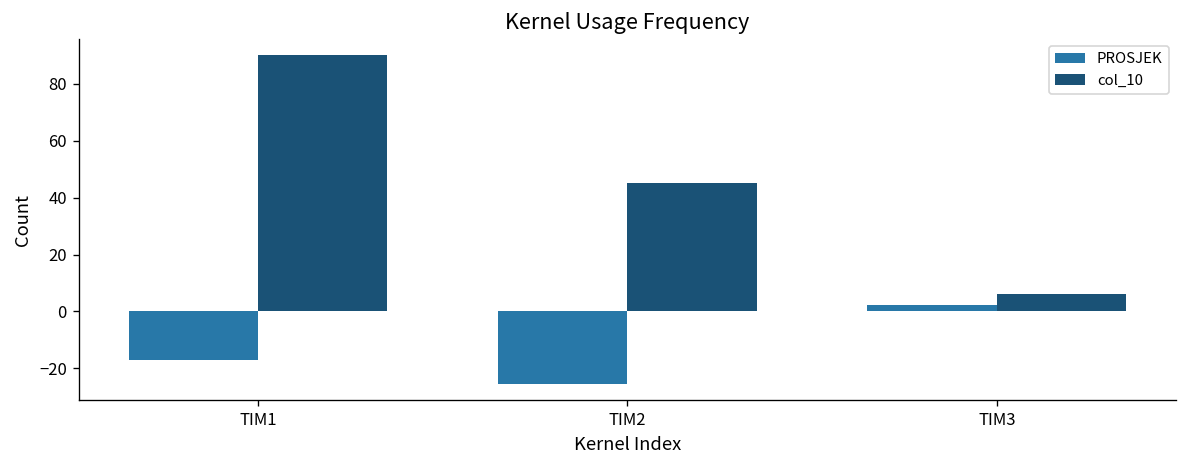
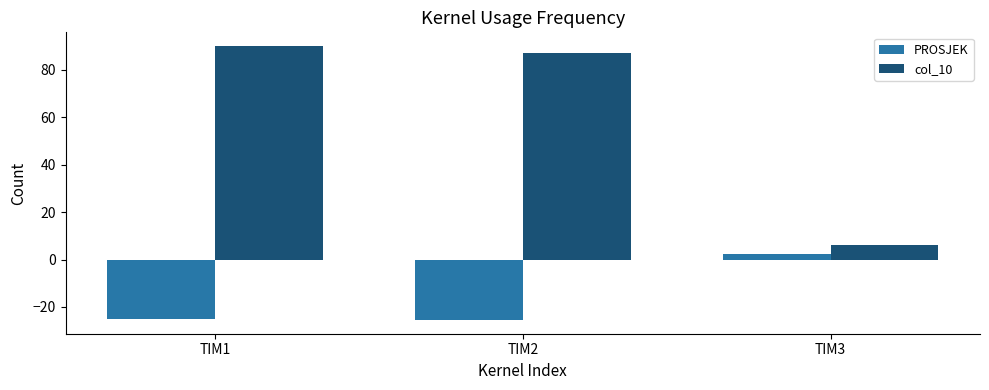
PROSJEK, TIM1: -17 -> -25
col_10, TIM2: 45 -> 87
